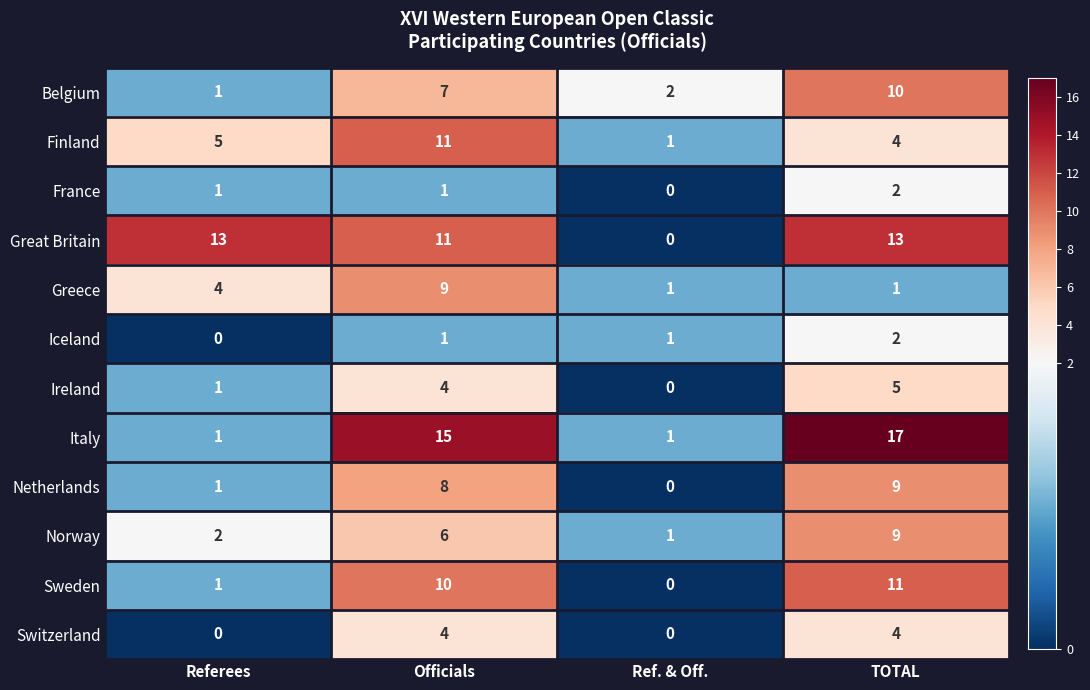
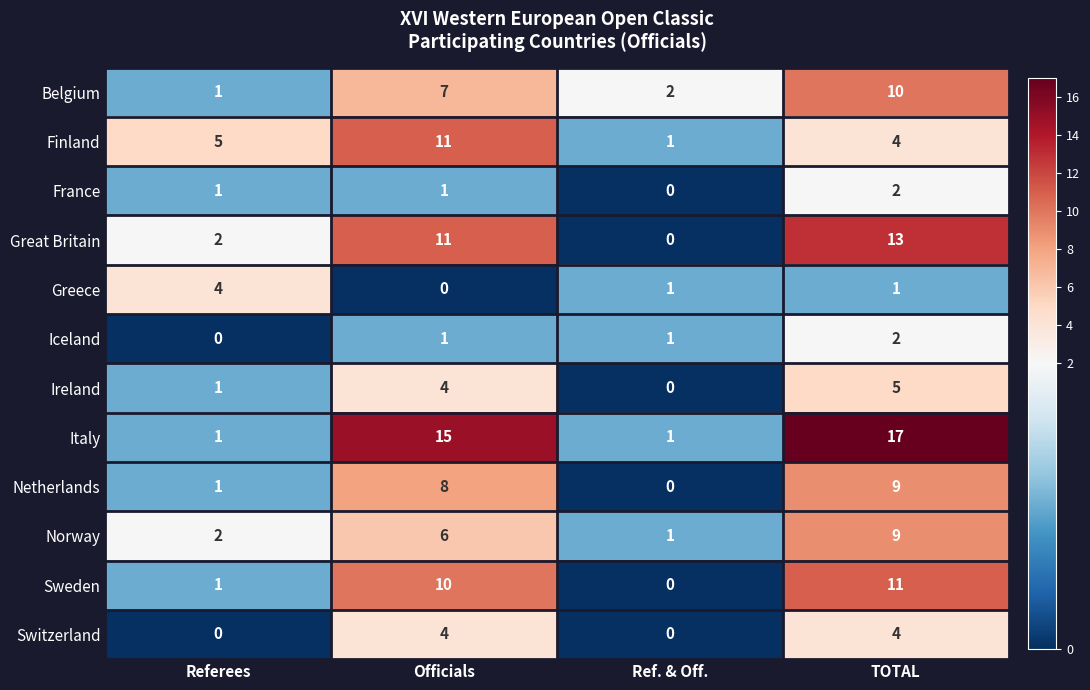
Great Britain, Referees: 13 -> 2
Greece, Officials: 9 -> 0
